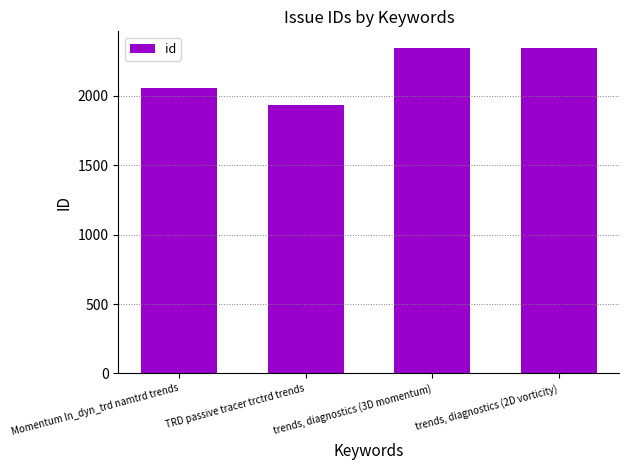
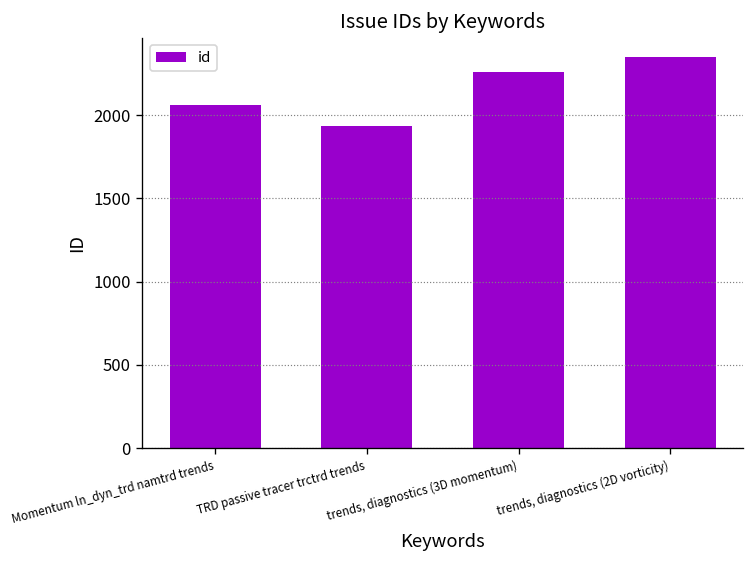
trends, diagnostics (3D momentum): 2340 -> 2260
